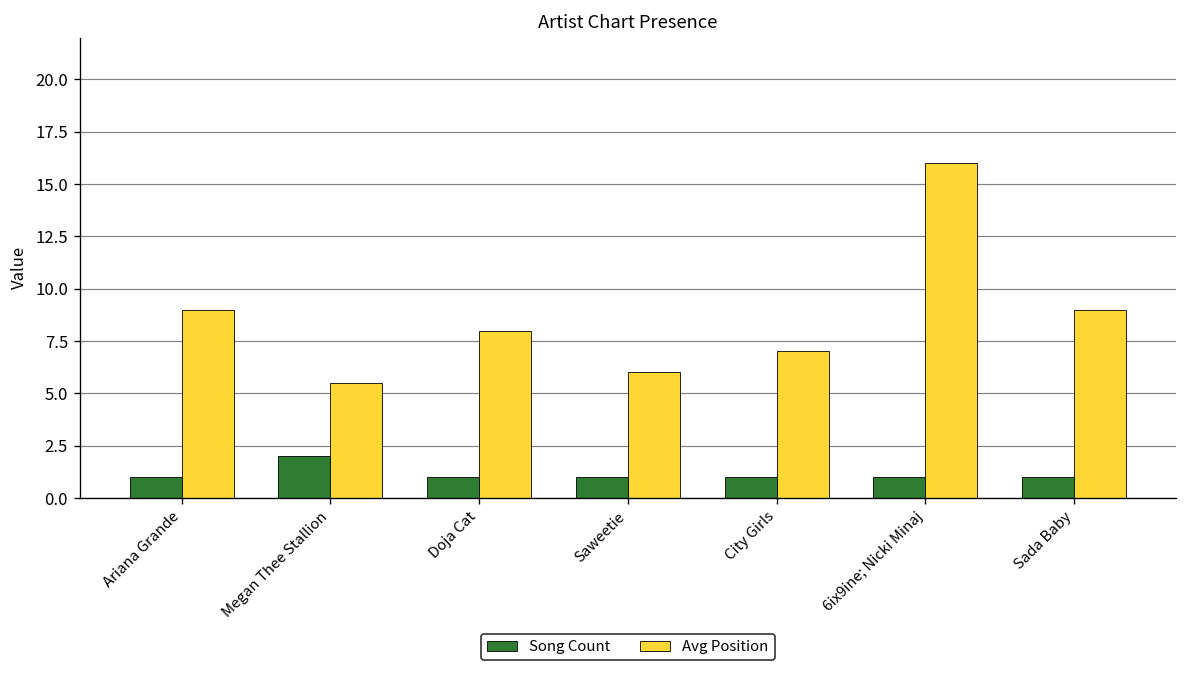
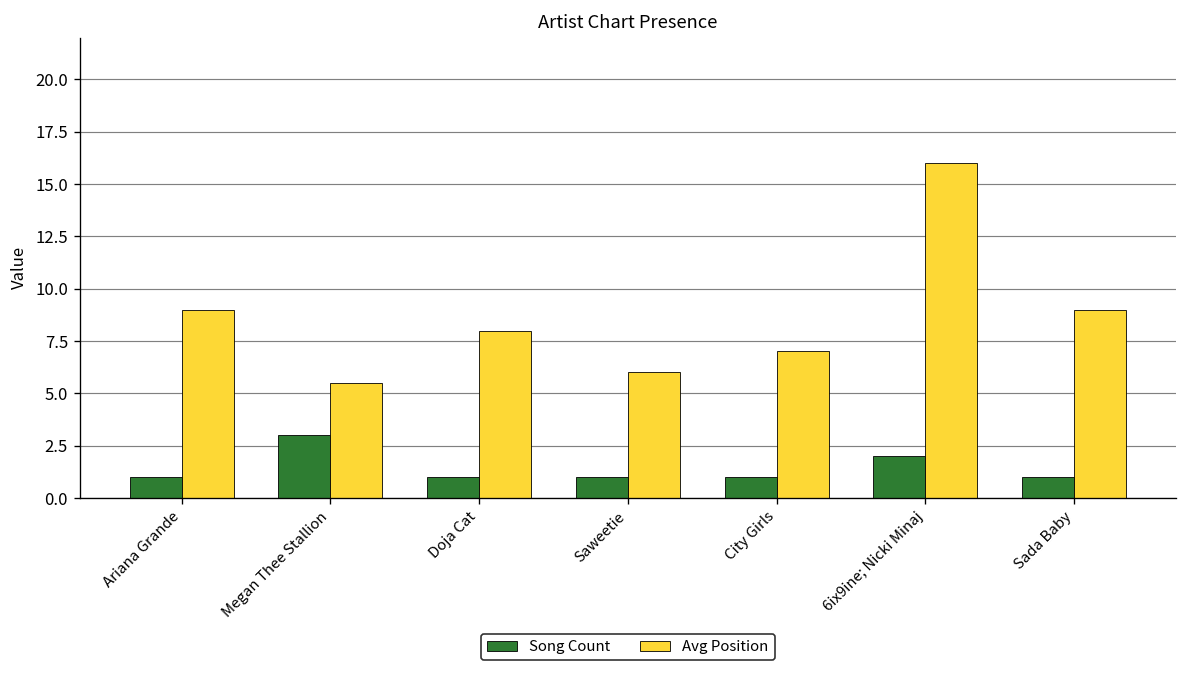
Song Count, Megan Thee Stallion: 2 -> 3
Song Count, 6ix9ine; Nicki Minaj: 1 -> 2
